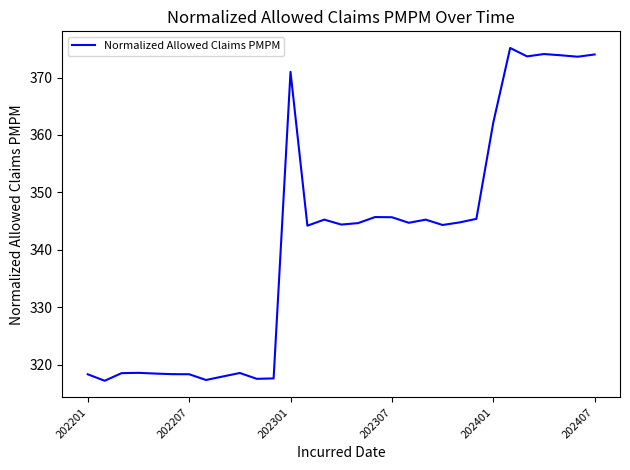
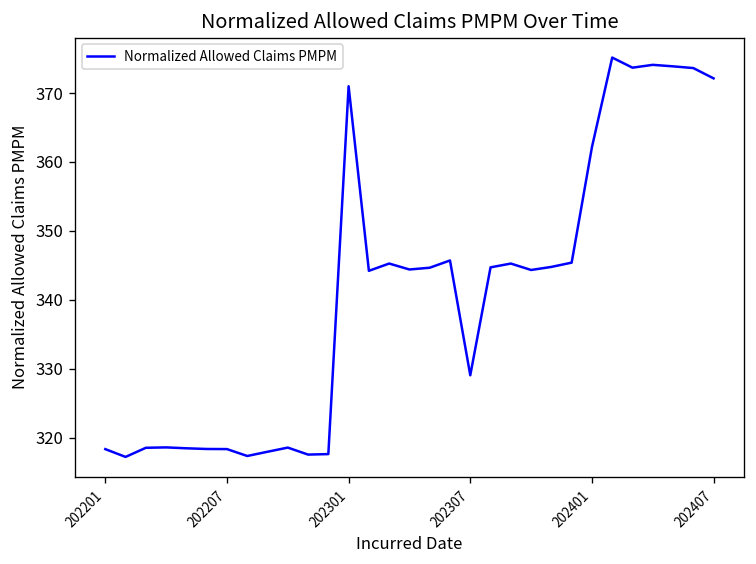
202307: 346 -> 329
202407: 374 -> 372
